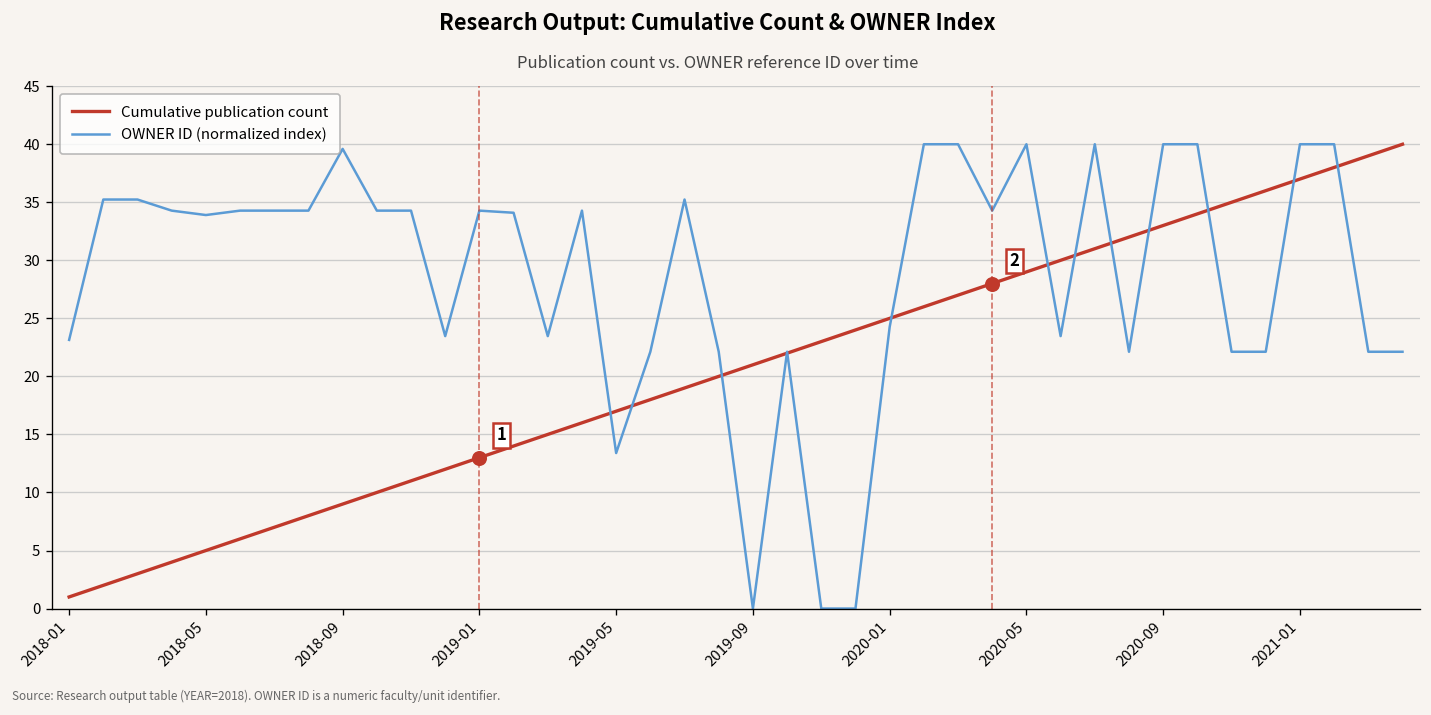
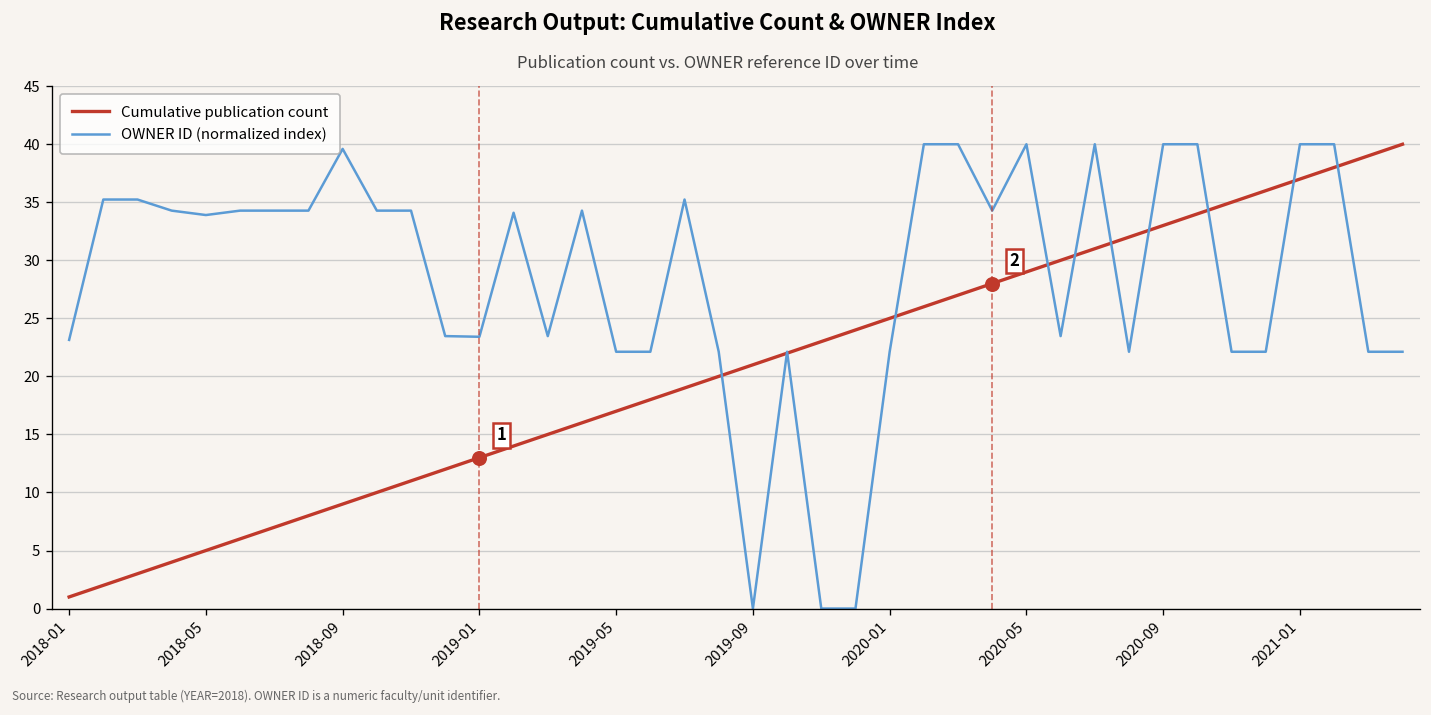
OWNER ID (normalized index), 2019-01: 34 -> 23
OWNER ID (normalized index), 2019-05: 13 -> 22
OWNER ID (normalized index), 2020-01: 24 -> 22
